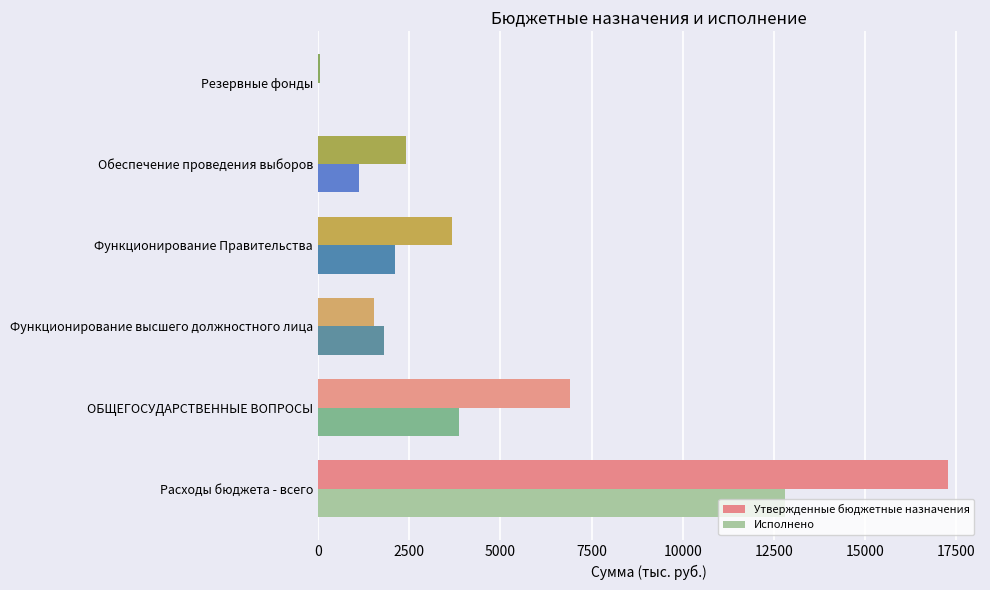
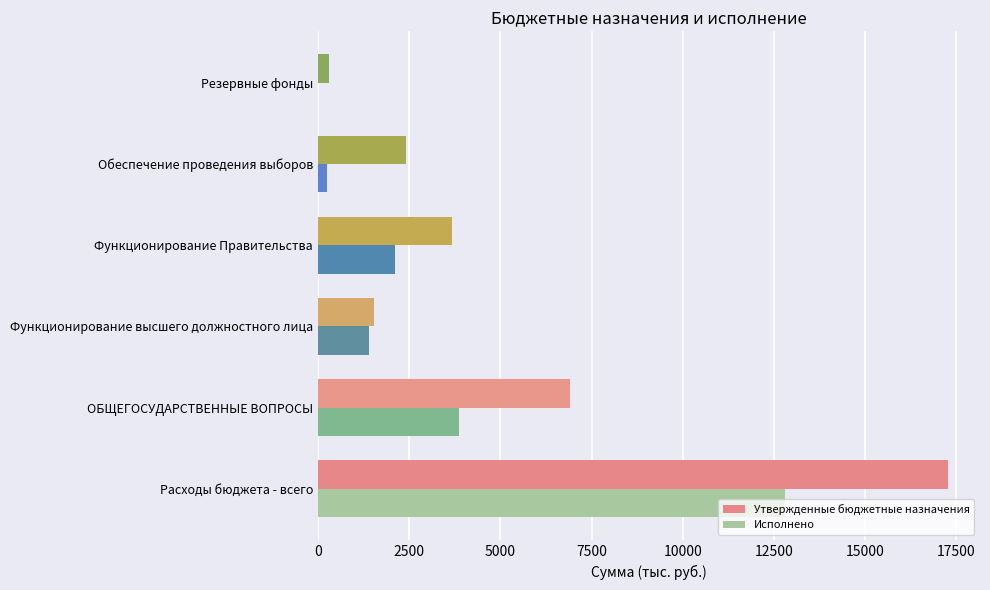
Утвержденные бюджетные назначения, Резервные фонды: 100 -> 300
Исполнено, Обеспечение проведения выборов: 1100 -> 300
Исполнено, Функционирование высшего должностного лица: 1800 -> 1400
